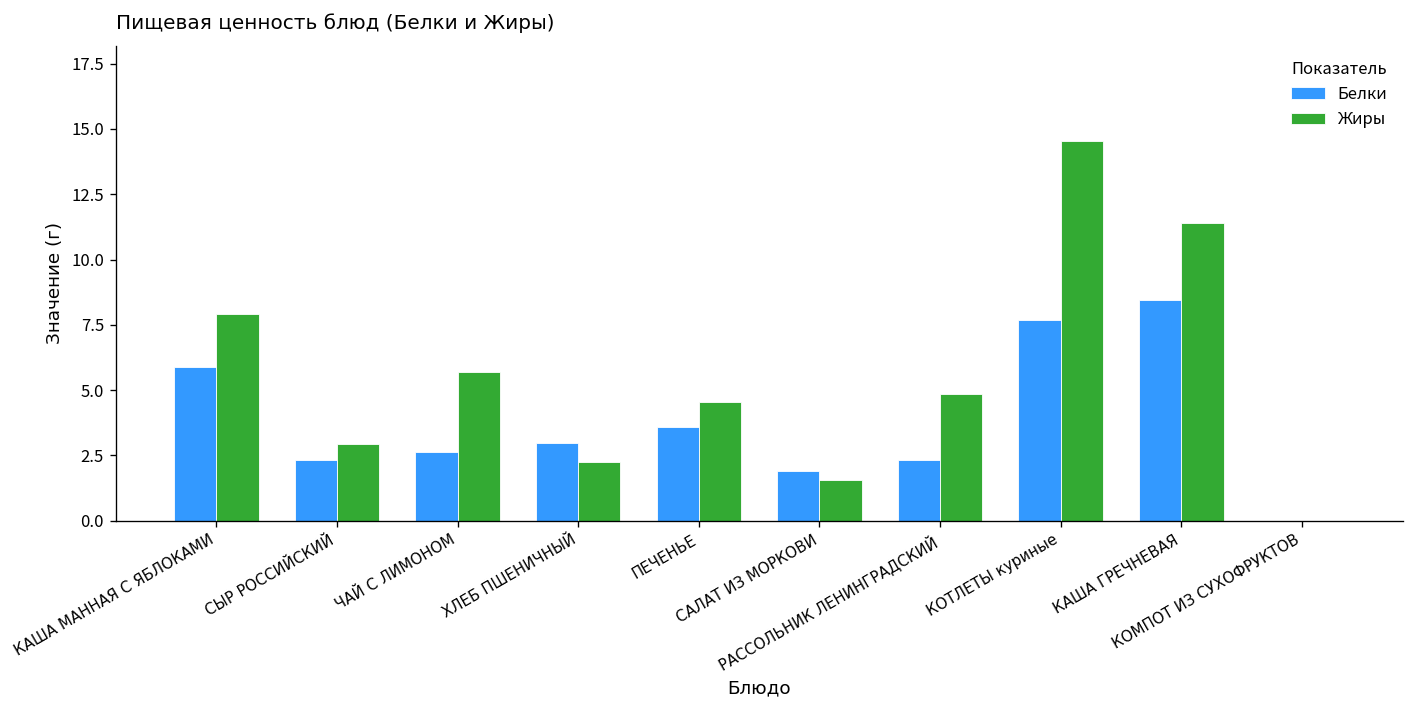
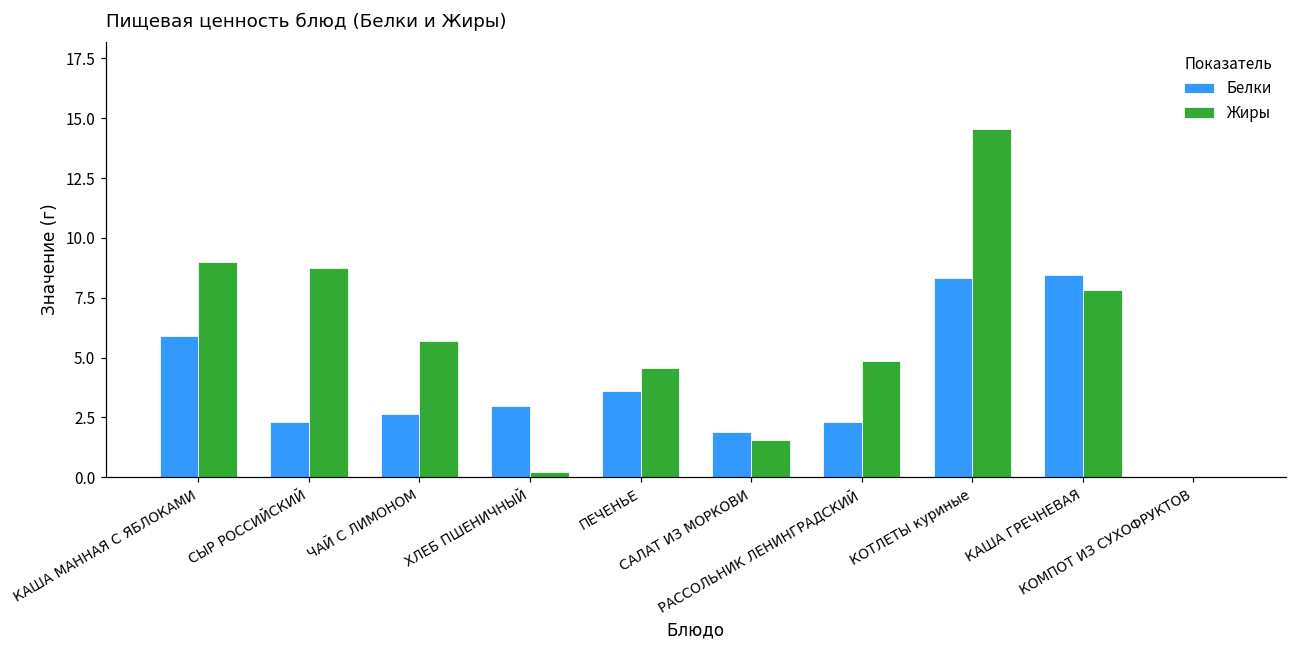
Жиры, КАША МАННАЯ С ЯБЛОКАМИ: 7.9 -> 9.0
Жиры, СЫР РОССИЙСКИЙ: 3.0 -> 8.8
Жиры, ХЛЕБ ПШЕНИЧНЫЙ: 2.3 -> 0.2
Белки, КОТЛЕТЫ куриные: 7.7 -> 8.3
Жиры, КАША ГРЕЧНЕВАЯ: 11.4 -> 7.8
